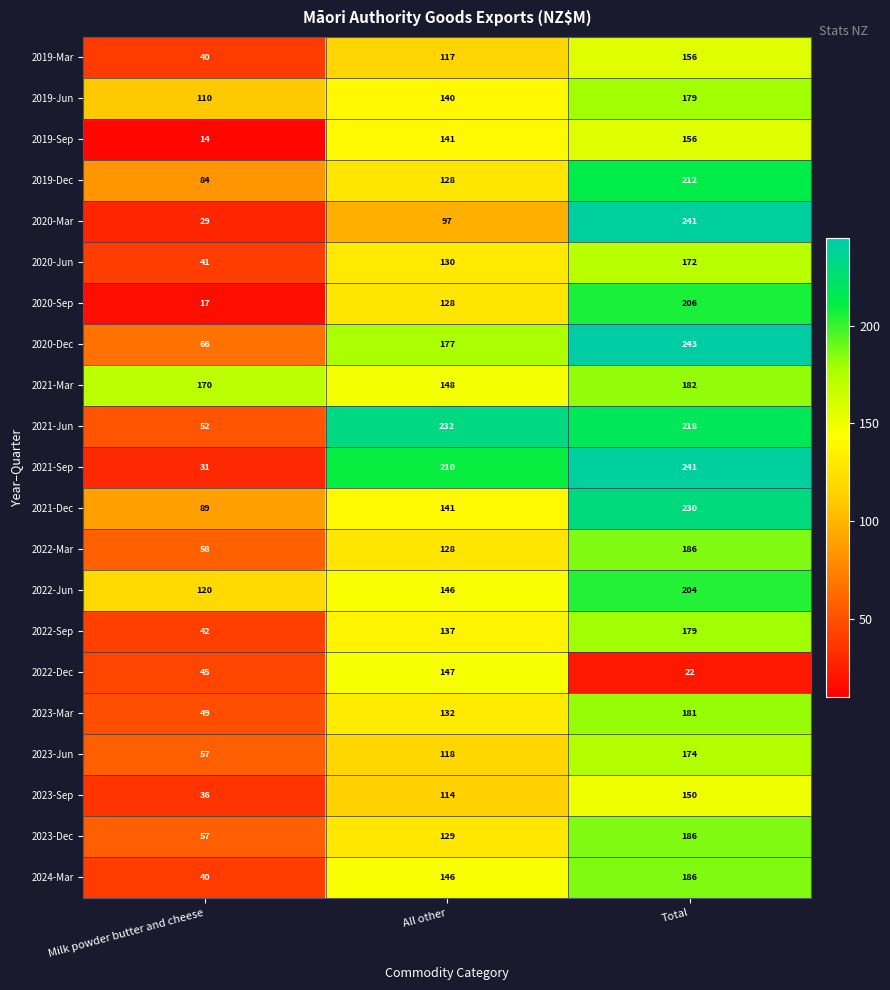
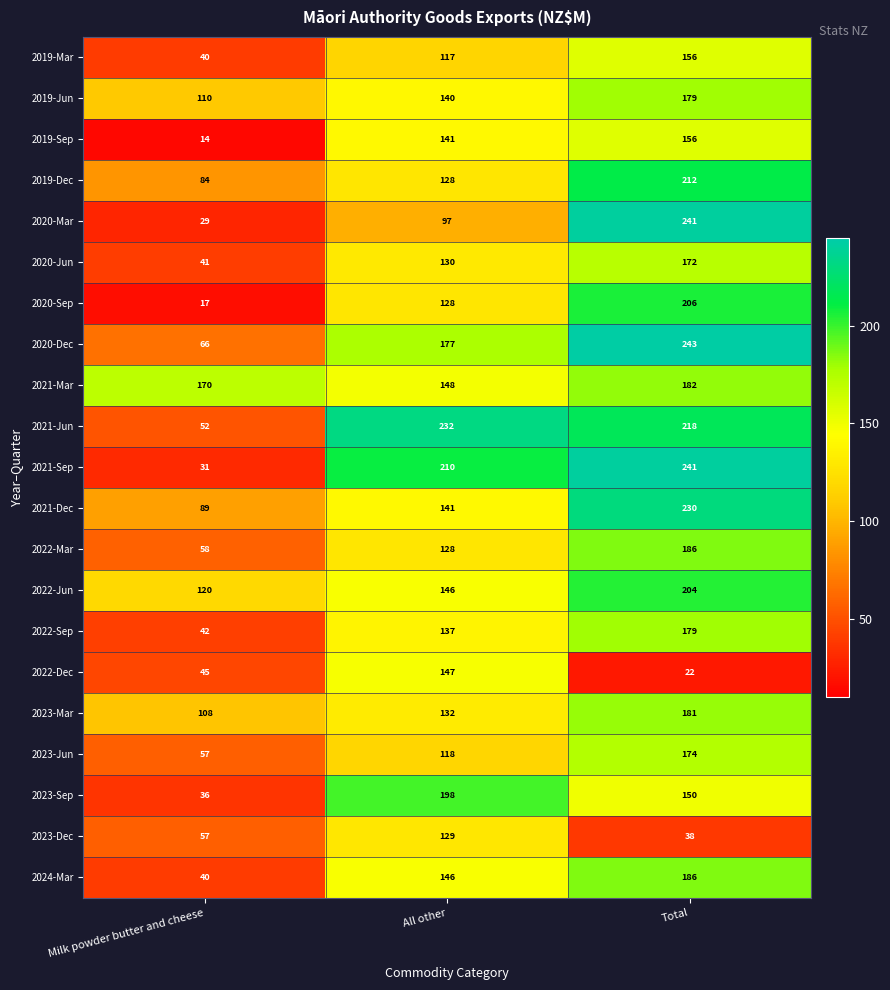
2023-Mar, Milk powder butter and cheese: 49 -> 108
2023-Sep, All other: 114 -> 198
2023-Dec, Total: 186 -> 38
